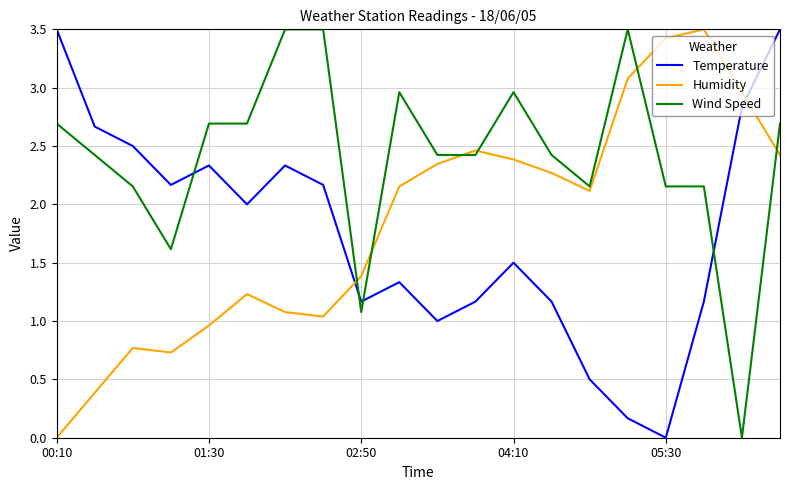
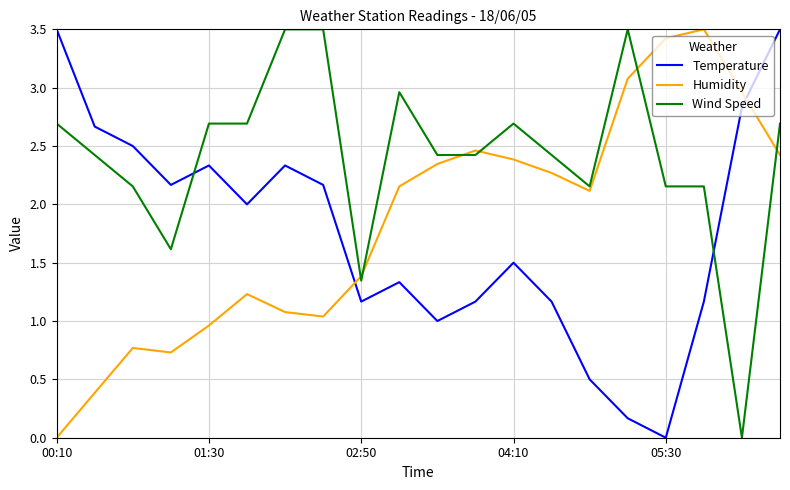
Wind Speed, 02:50: 1.08 -> 1.35
Wind Speed, 04:10: 2.96 -> 2.69
